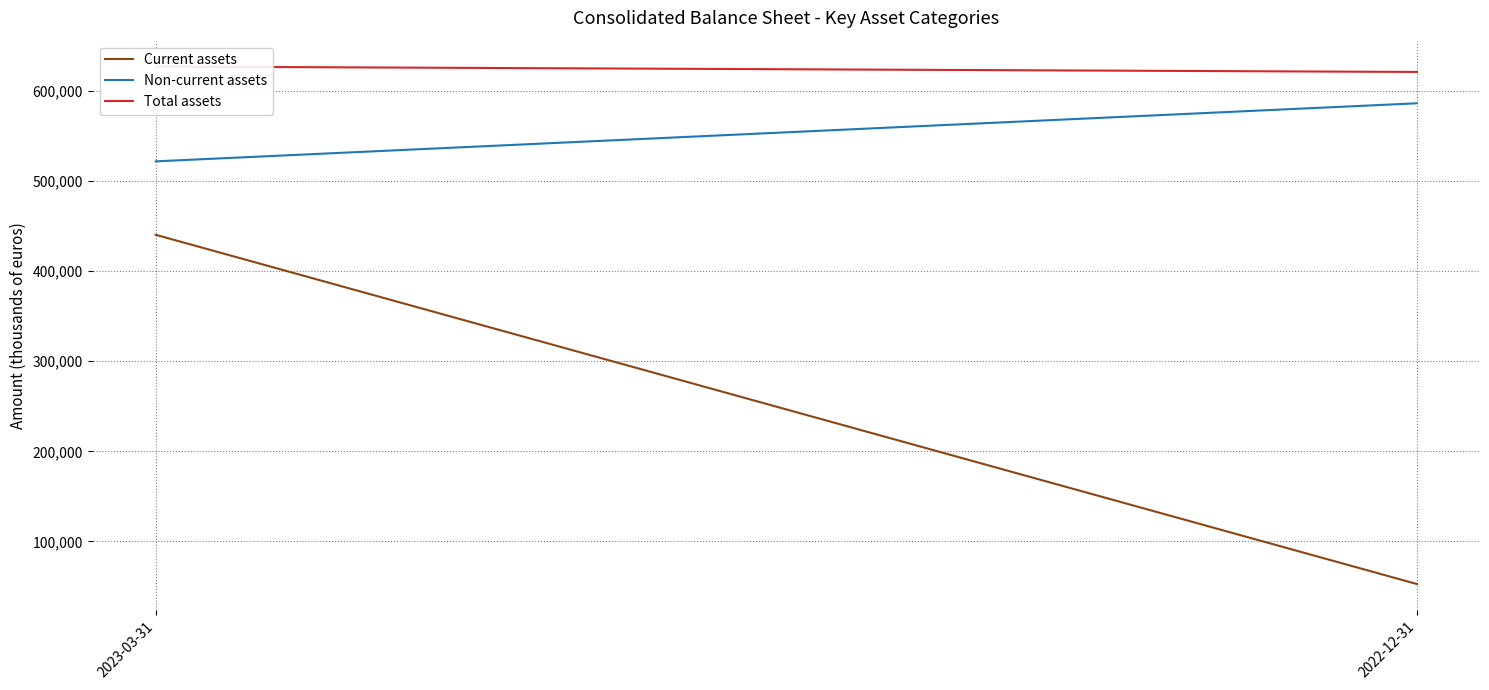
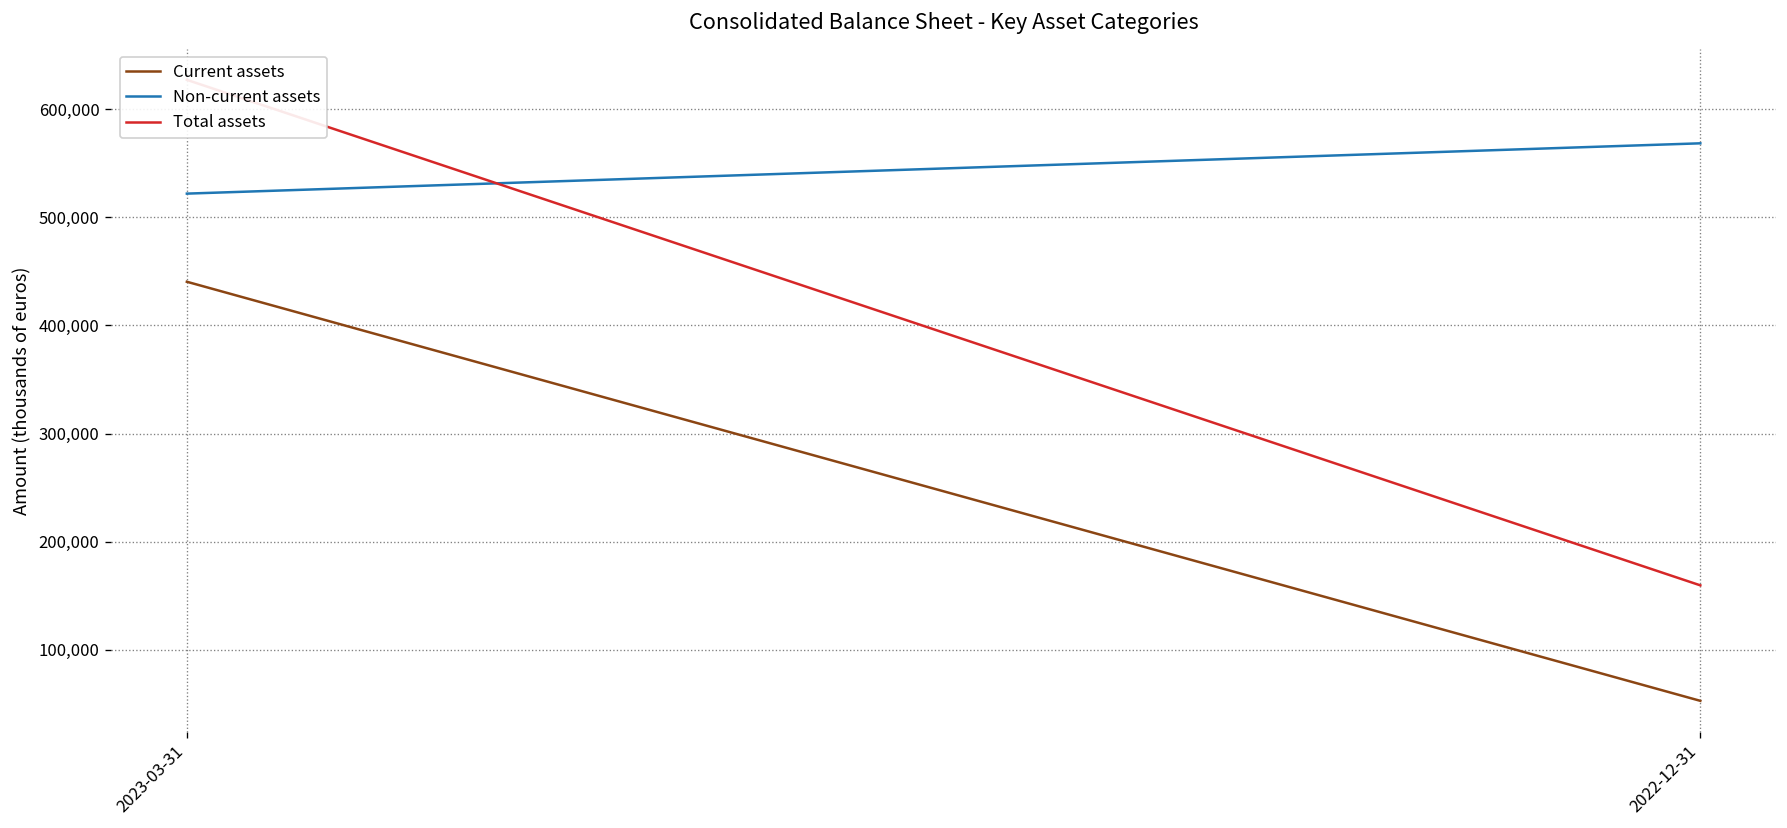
Non-current assets, 2022-12-31: 590,000 -> 570,000
Total assets, 2022-12-31: 620,000 -> 160,000
